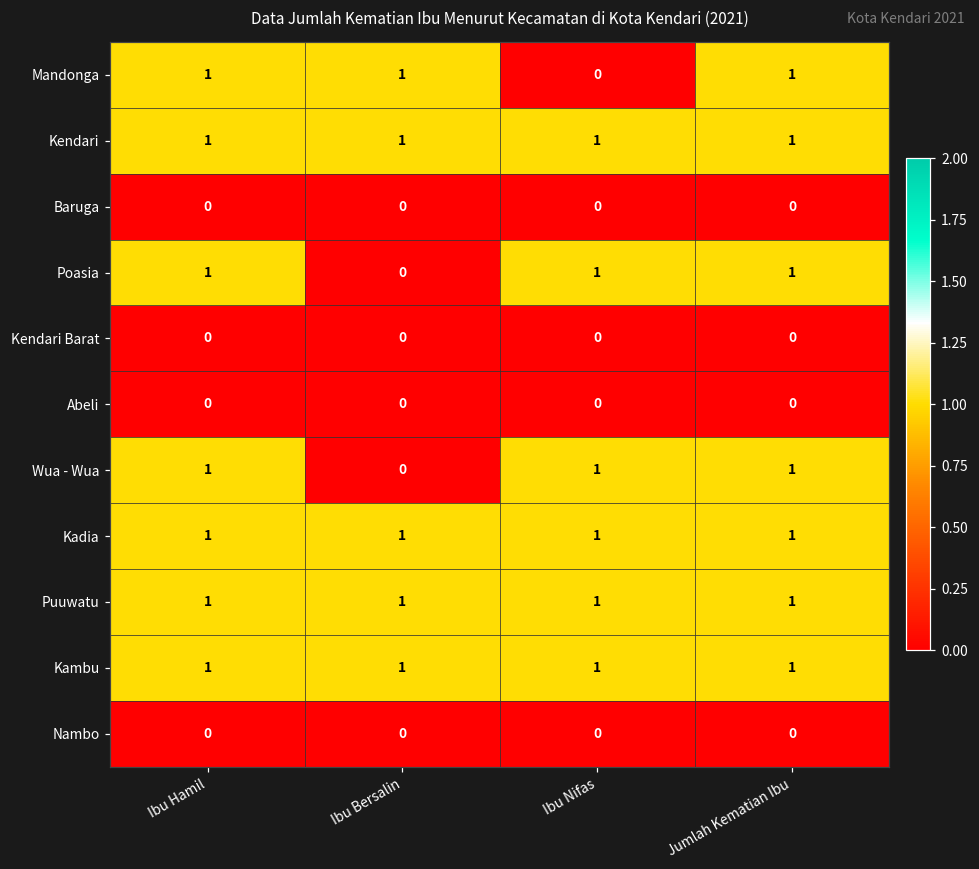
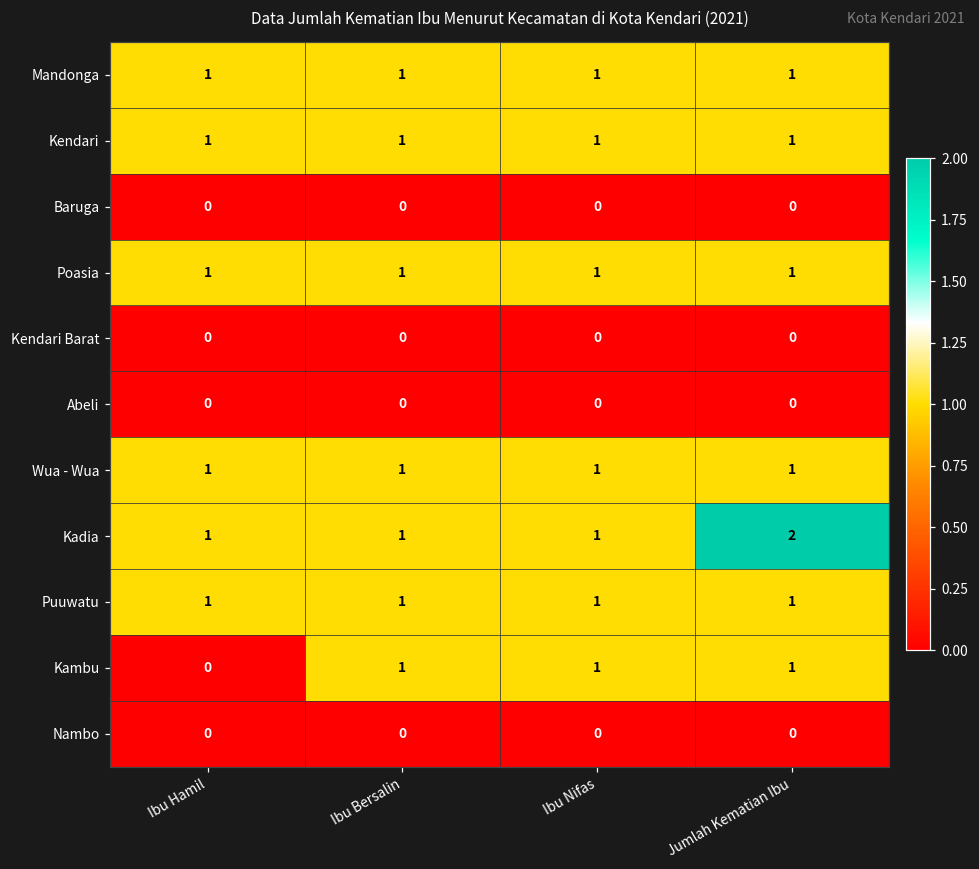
Mandonga, Ibu Nifas: 0 -> 1
Poasia, Ibu Bersalin: 0 -> 1
Wua - Wua, Ibu Bersalin: 0 -> 1
Kadia, Jumlah Kematian Ibu: 1 -> 2
Kambu, Ibu Hamil: 1 -> 0
